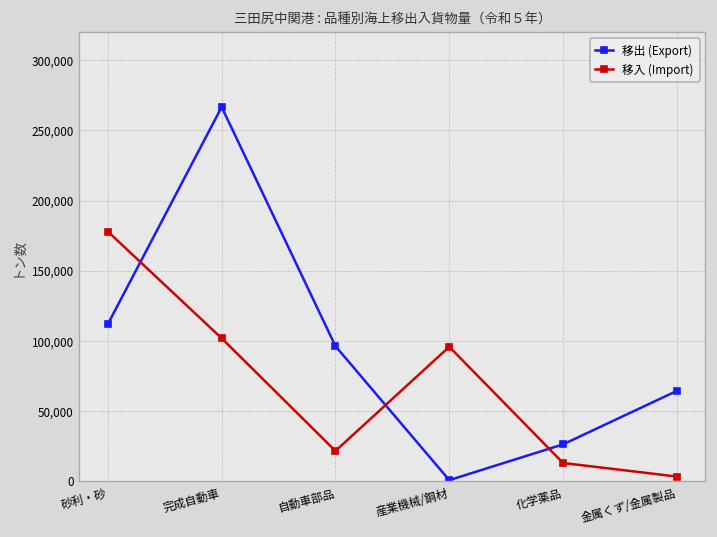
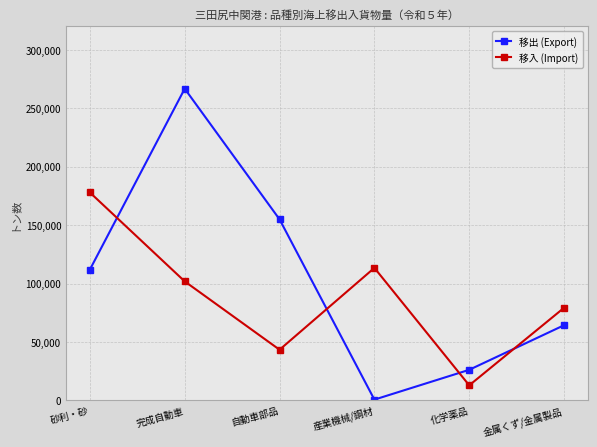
移出 (Export), 自動車部品: 96,000 -> 155,000
移入 (Import), 自動車部品: 21,000 -> 43,000
移入 (Import), 産業機械/鋼材: 96,000 -> 113,000
移入 (Import), 金属くず/金属製品: 3,000 -> 79,000
